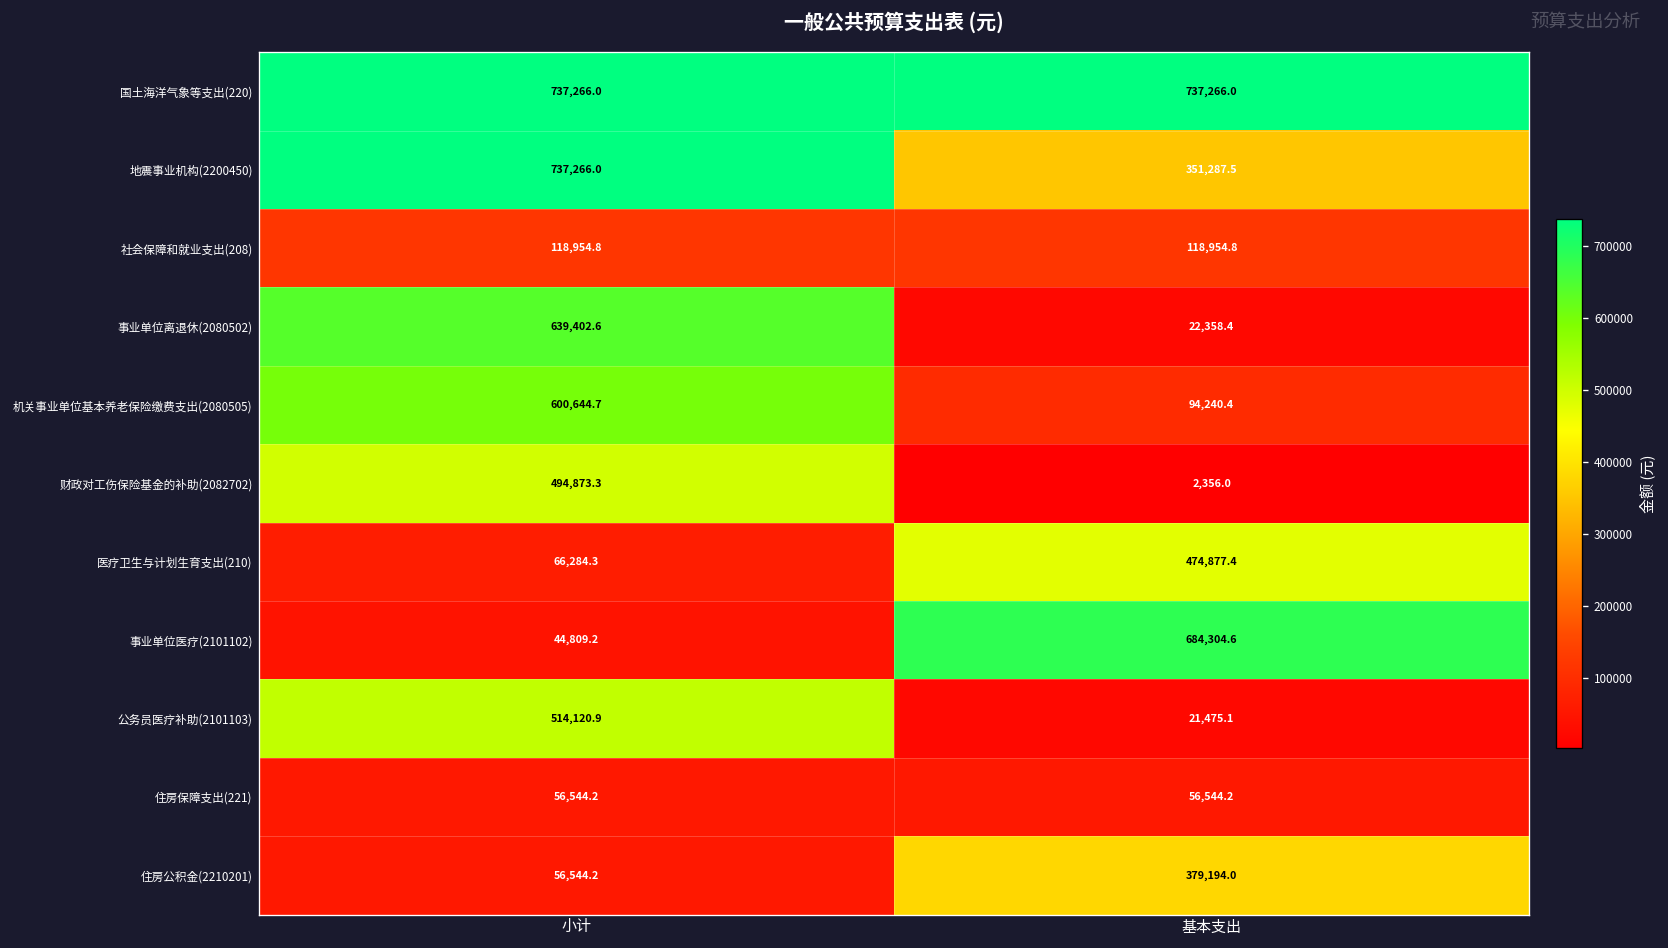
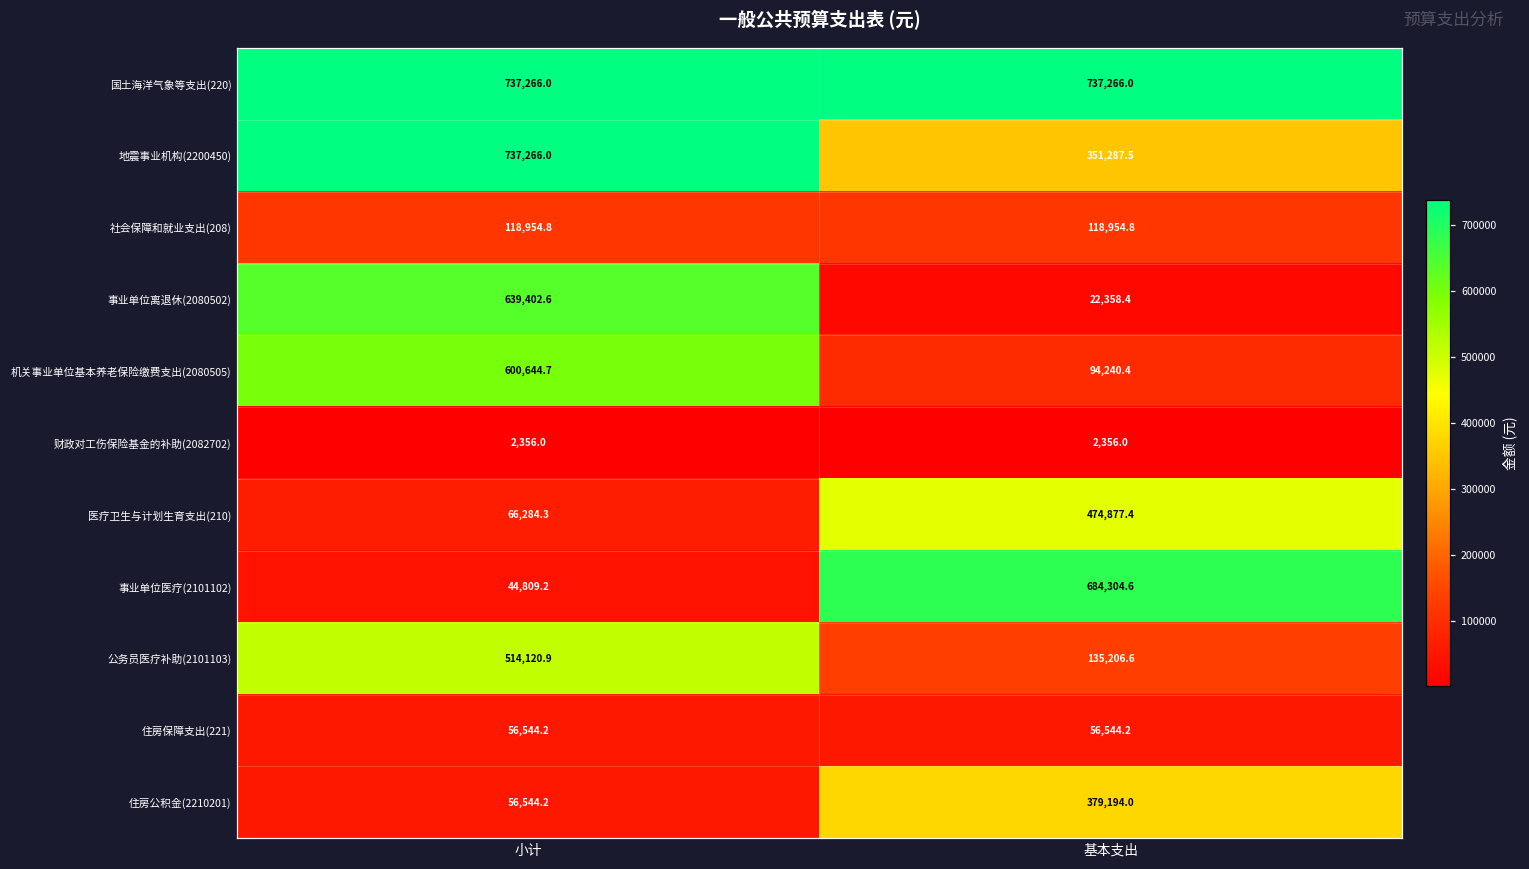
财政对工伤保险基金的补助(2082702), 小计: 494,873.3 -> 2,356.0
公务员医疗补助(2101103), 基本支出: 21,475.1 -> 135,206.6
